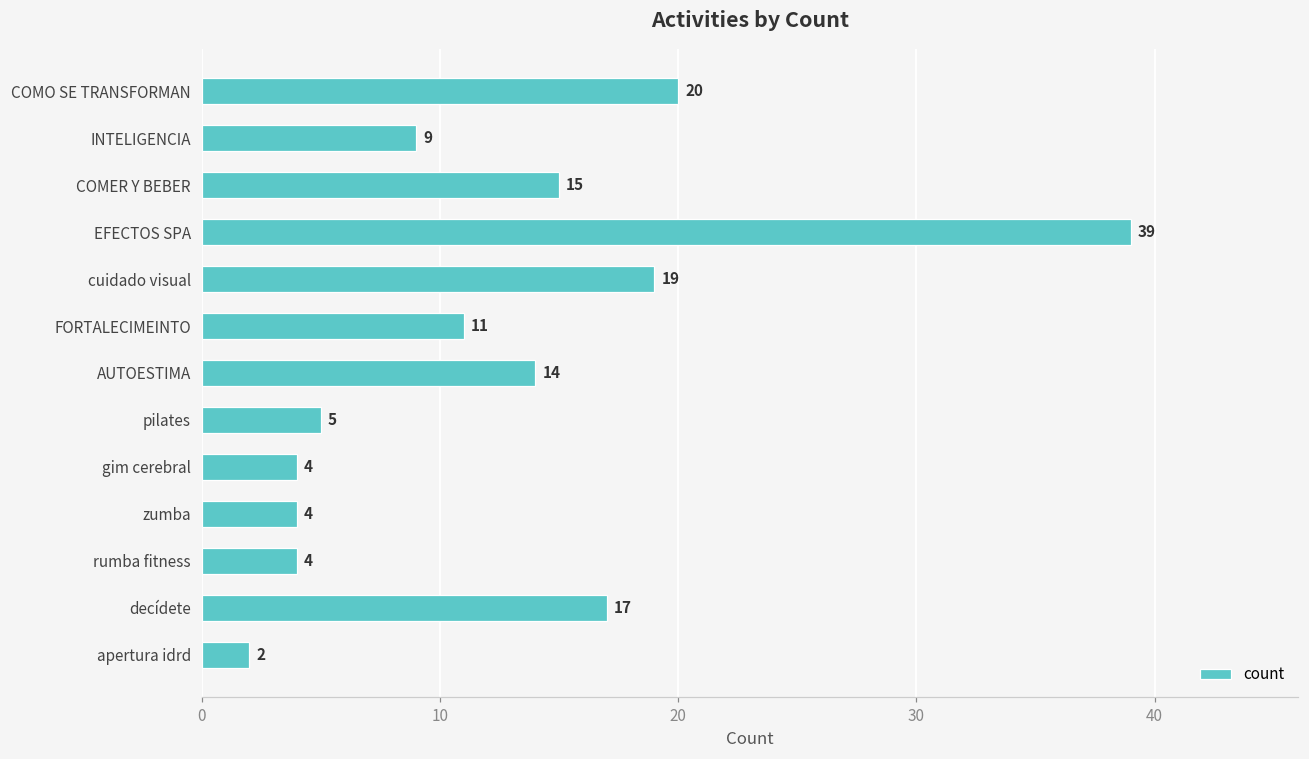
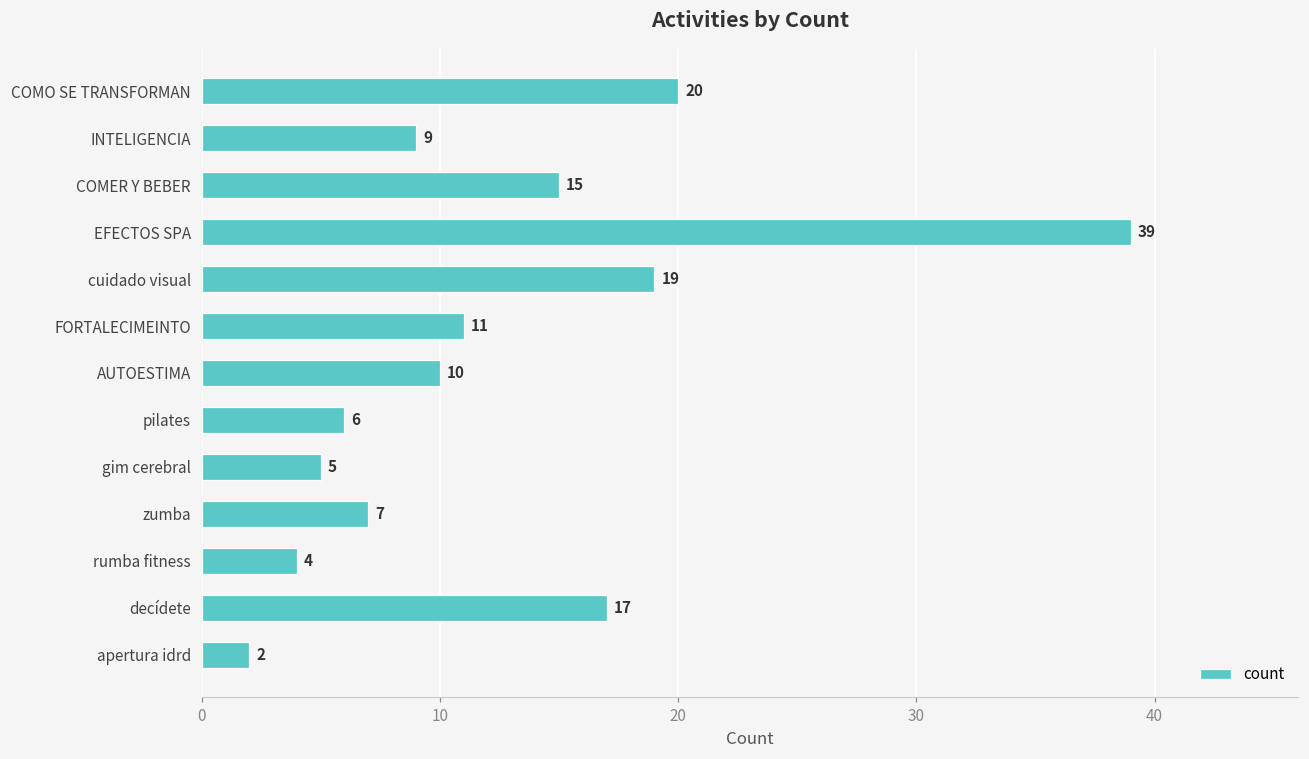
AUTOESTIMA: 14 -> 10
pilates: 5 -> 6
gim cerebral: 4 -> 5
zumba: 4 -> 7
